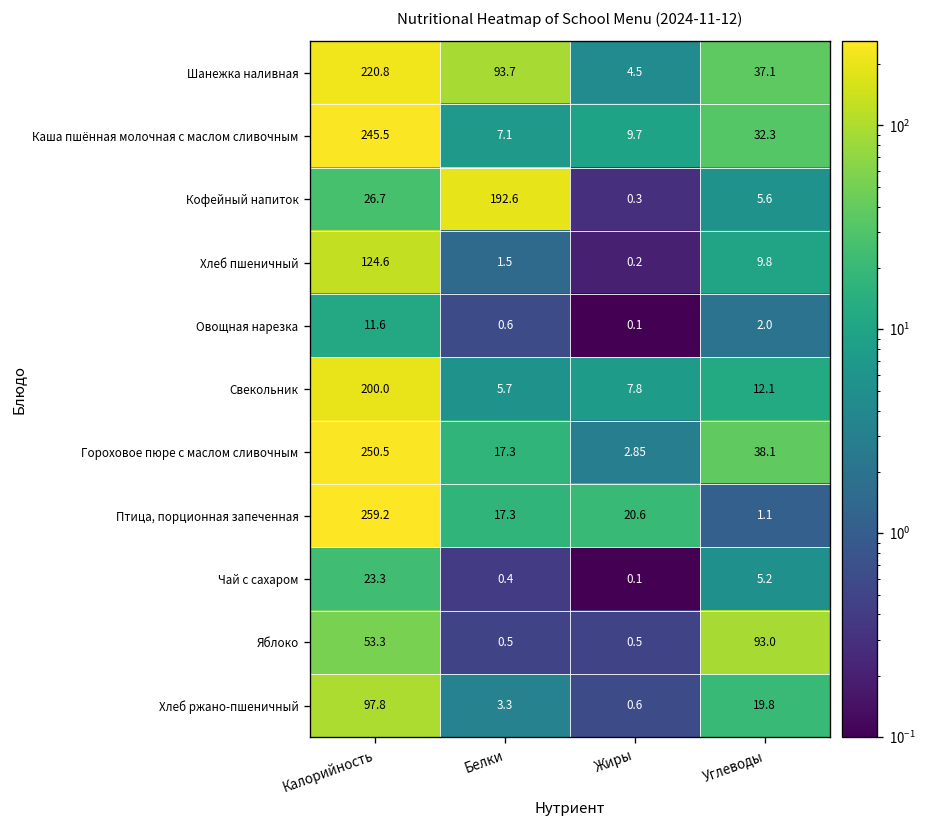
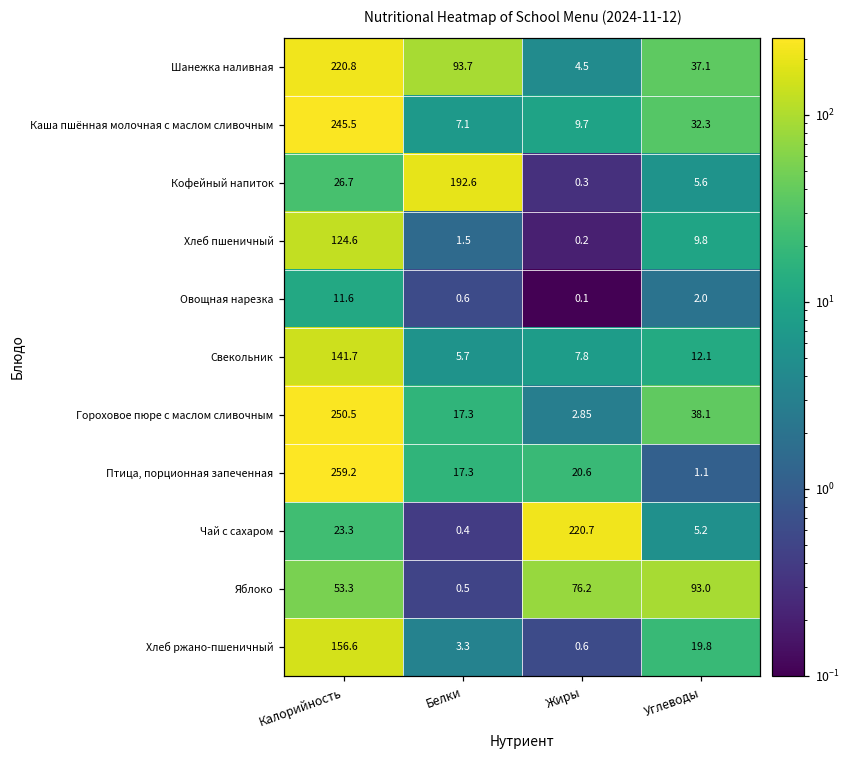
Свекольник, Калорийность: 200.0 -> 141.7
Чай с сахаром, Жиры: 0.1 -> 220.7
Яблоко, Жиры: 0.5 -> 76.2
Хлеб ржано-пшеничный, Калорийность: 97.8 -> 156.6
